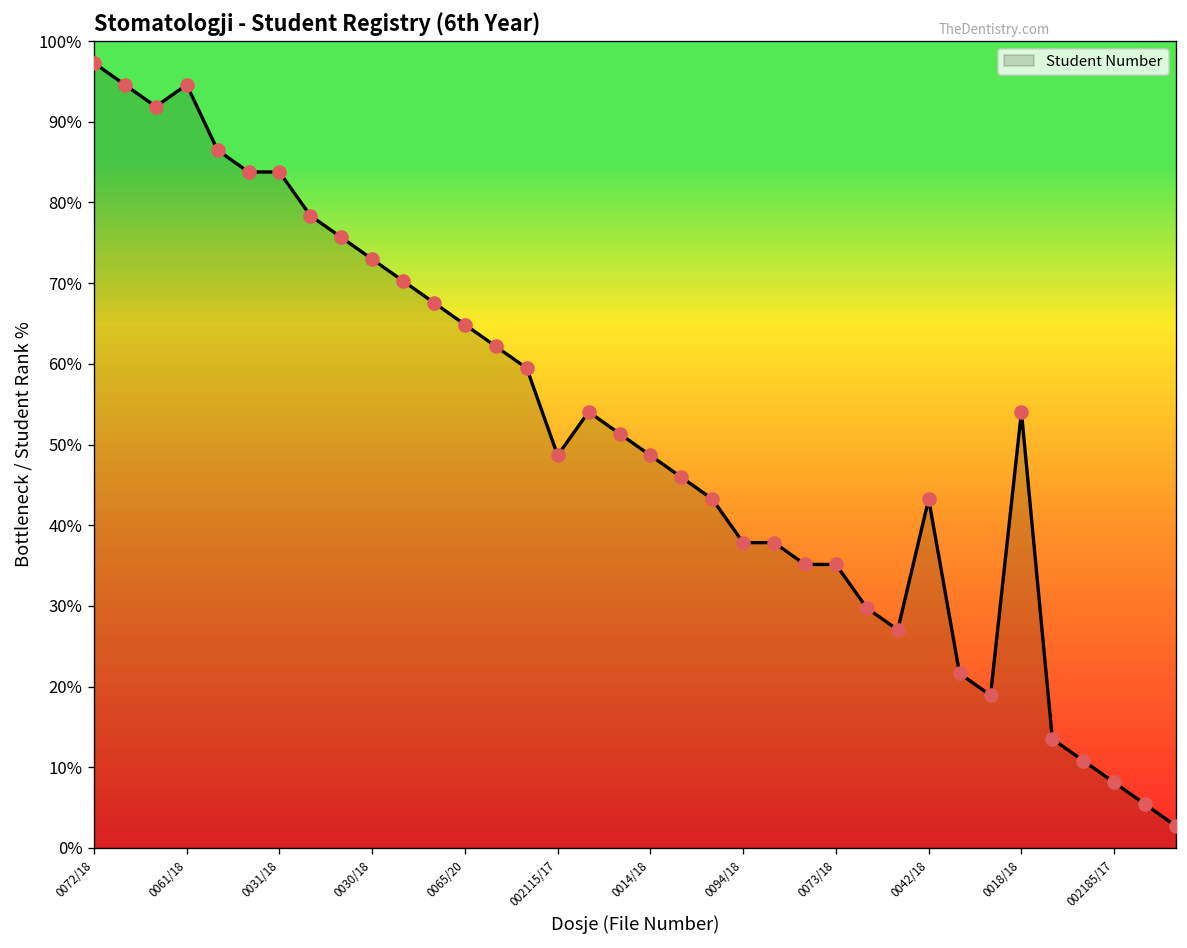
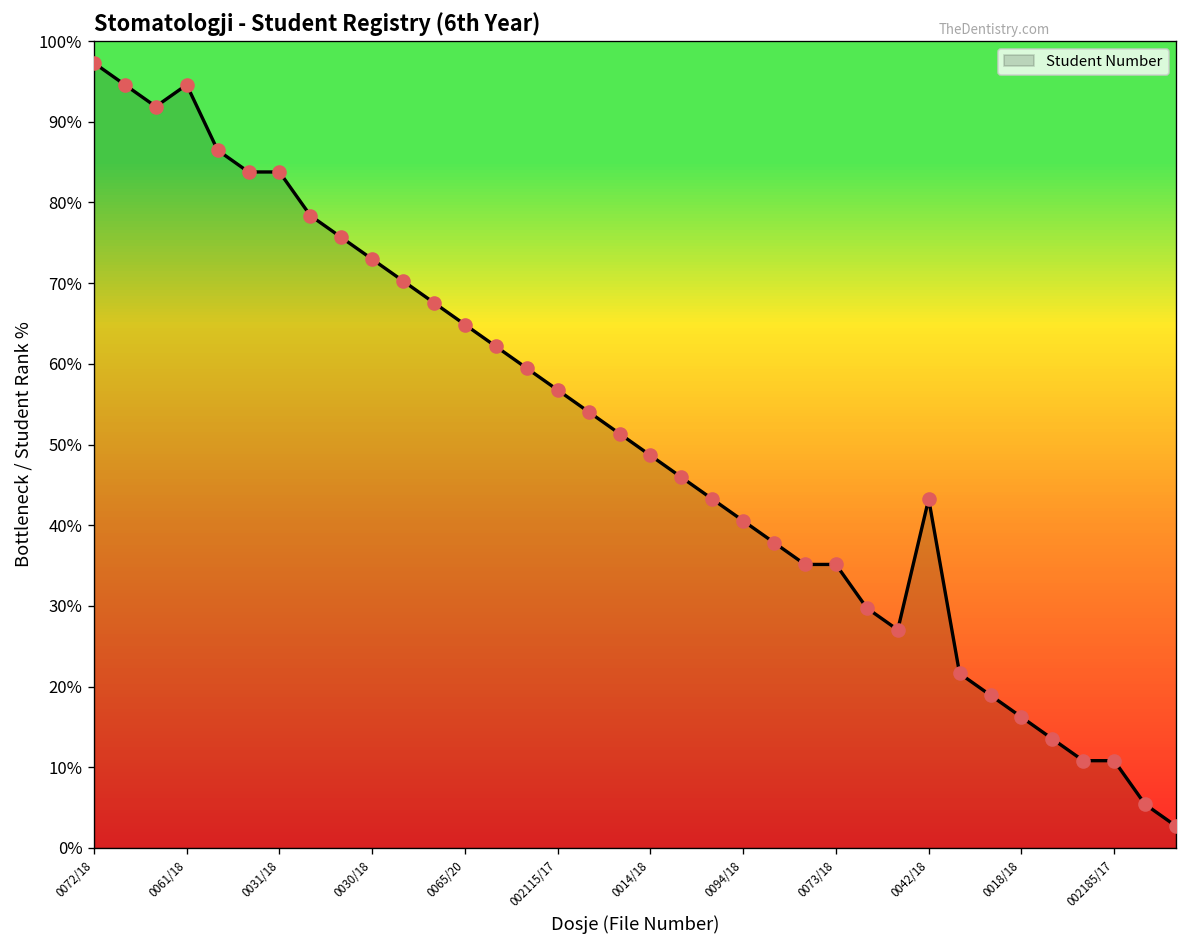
002115/17: 49% -> 57%
0094/18: 38% -> 41%
0018/18: 54% -> 16%
002185/17: 8% -> 11%
